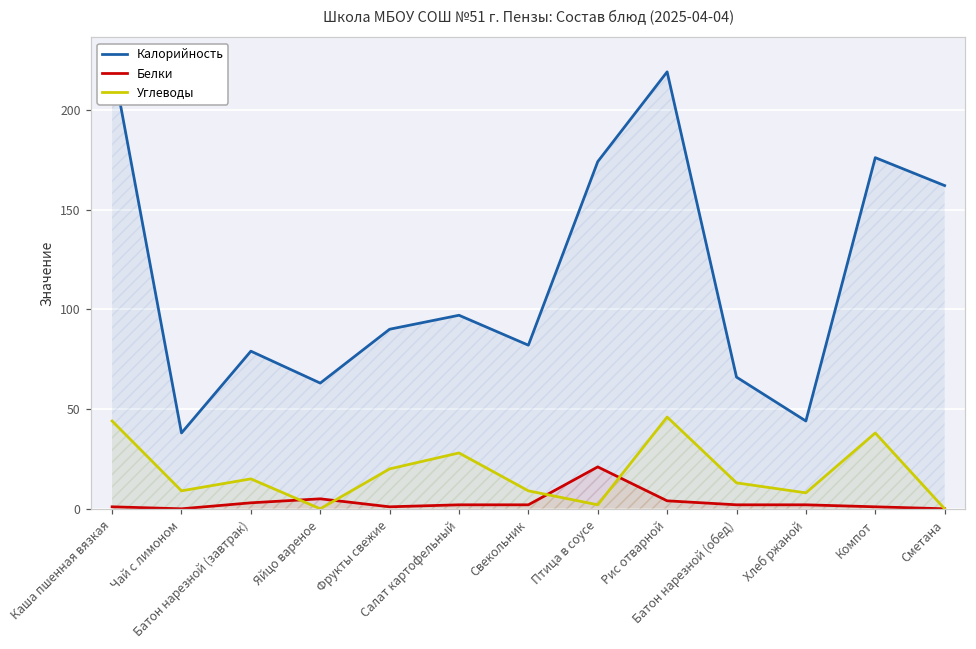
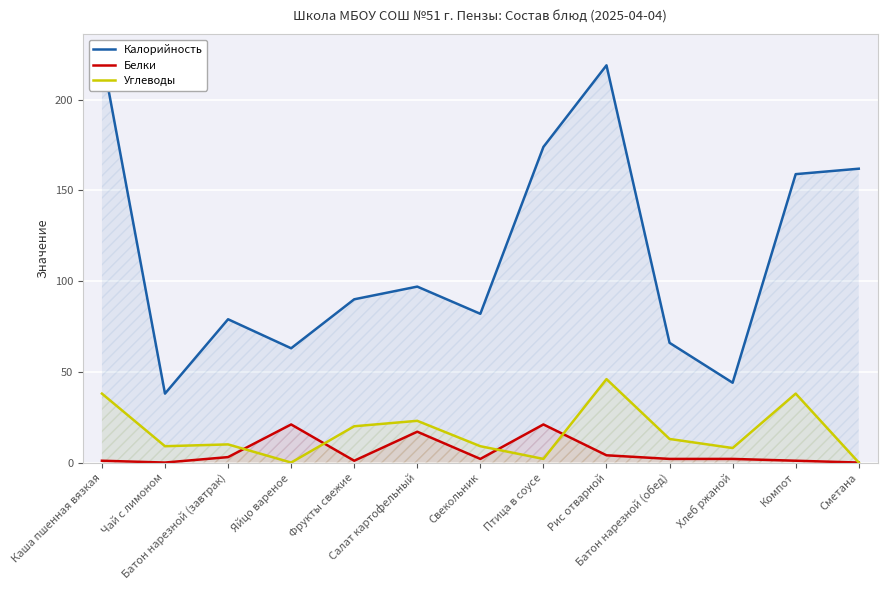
Углеводы, Каша пшенная вязкая: 44 -> 38
Углеводы, Батон нарезной (завтрак): 15 -> 10
Белки, Яйцо вареное: 5 -> 21
Белки, Салат картофельный: 2 -> 17
Углеводы, Салат картофельный: 28 -> 23
Калорийность, Компот: 176 -> 159
